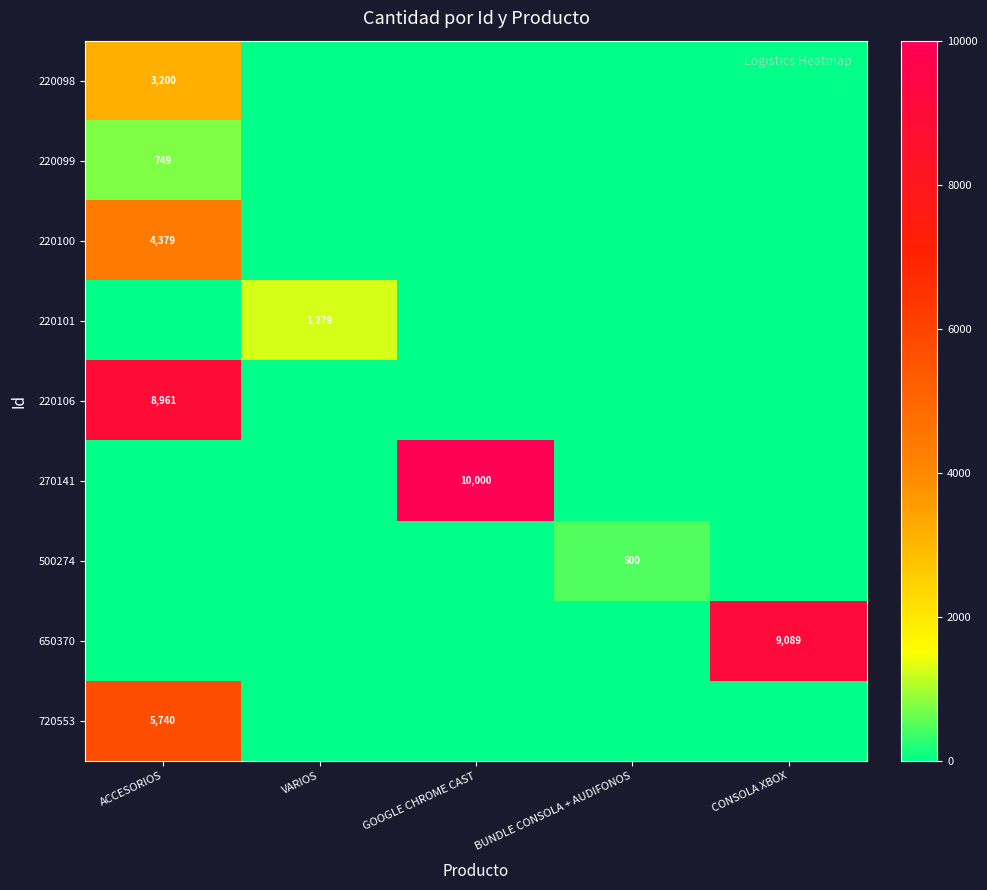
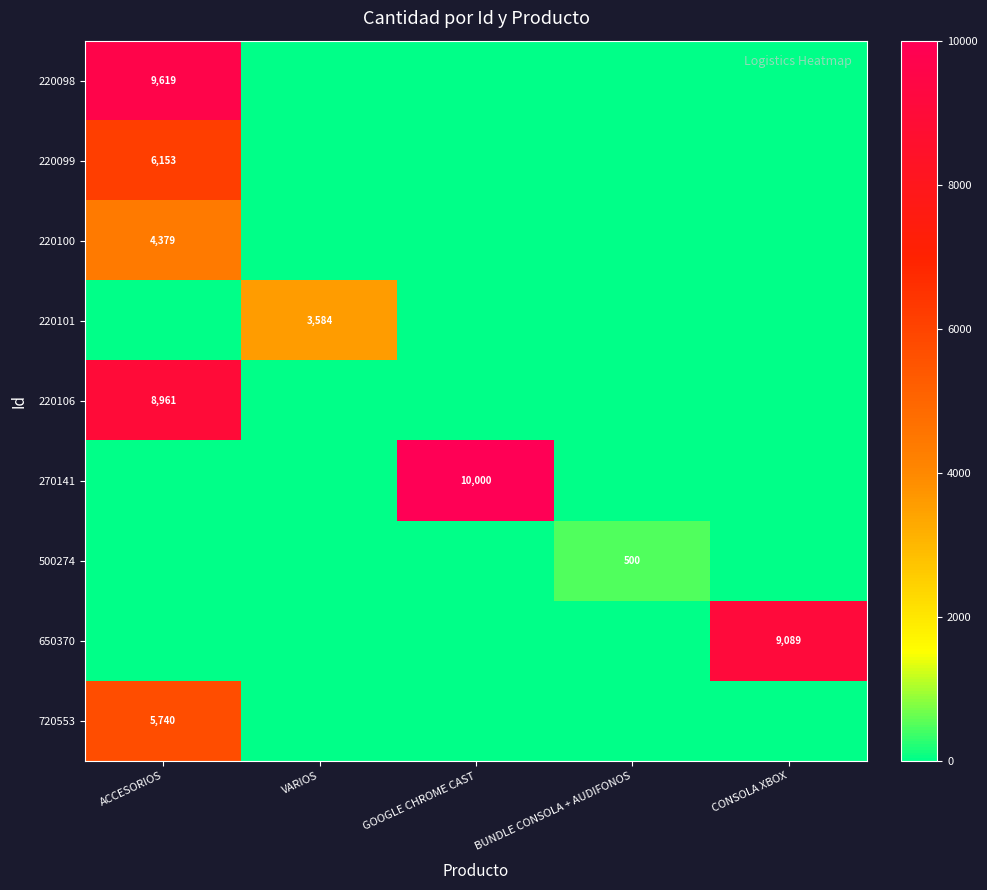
220098, ACCESORIOS: 3,200 -> 9,619
220099, ACCESORIOS: 749 -> 6,153
220101, VARIOS: 1,279 -> 3,584
